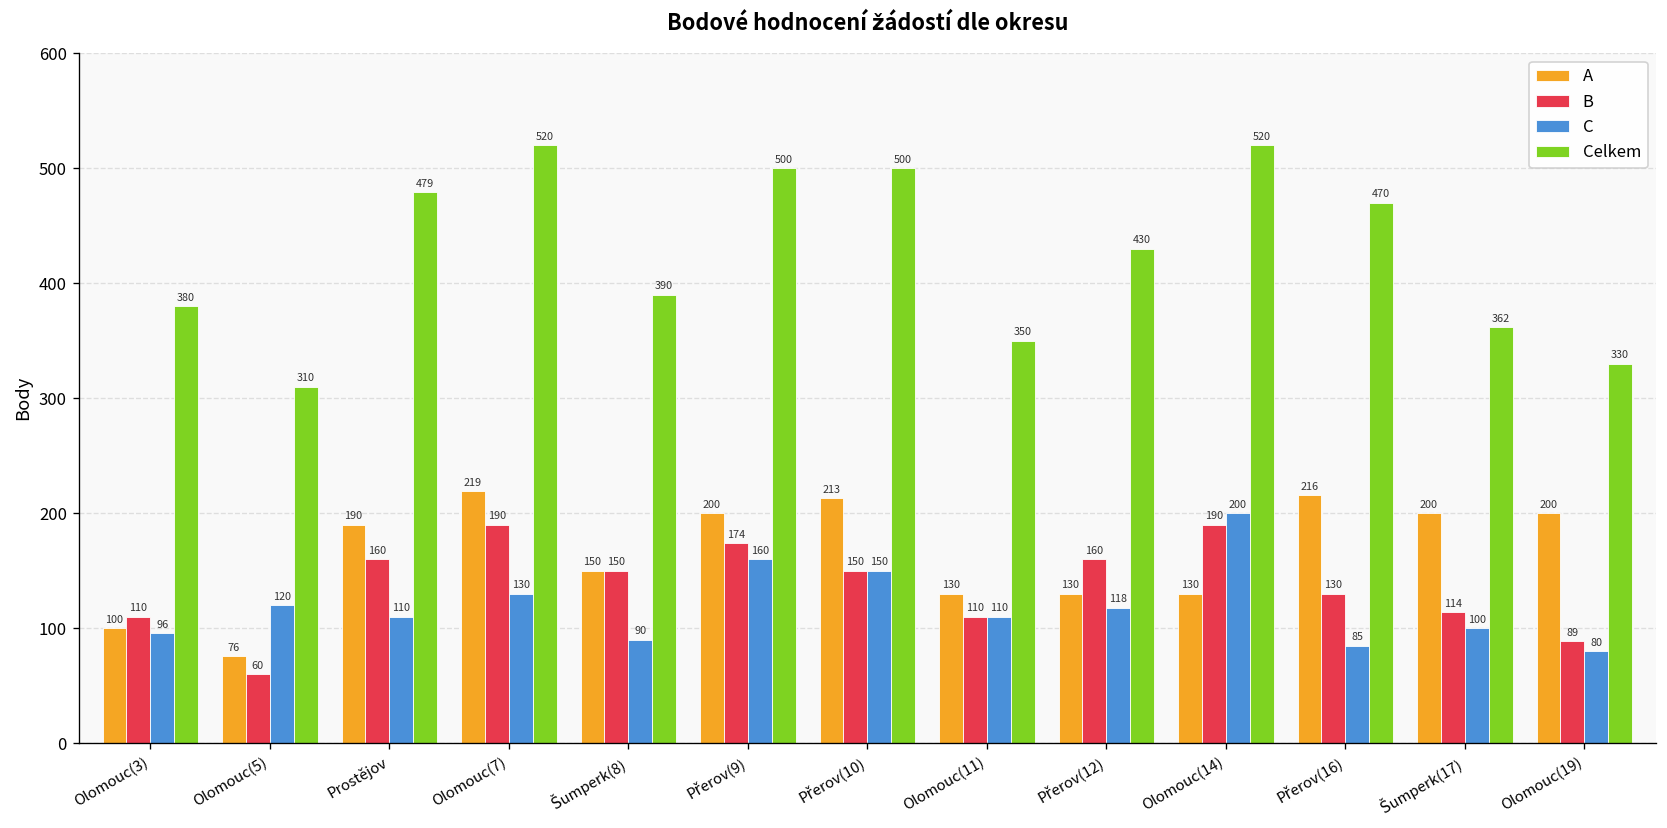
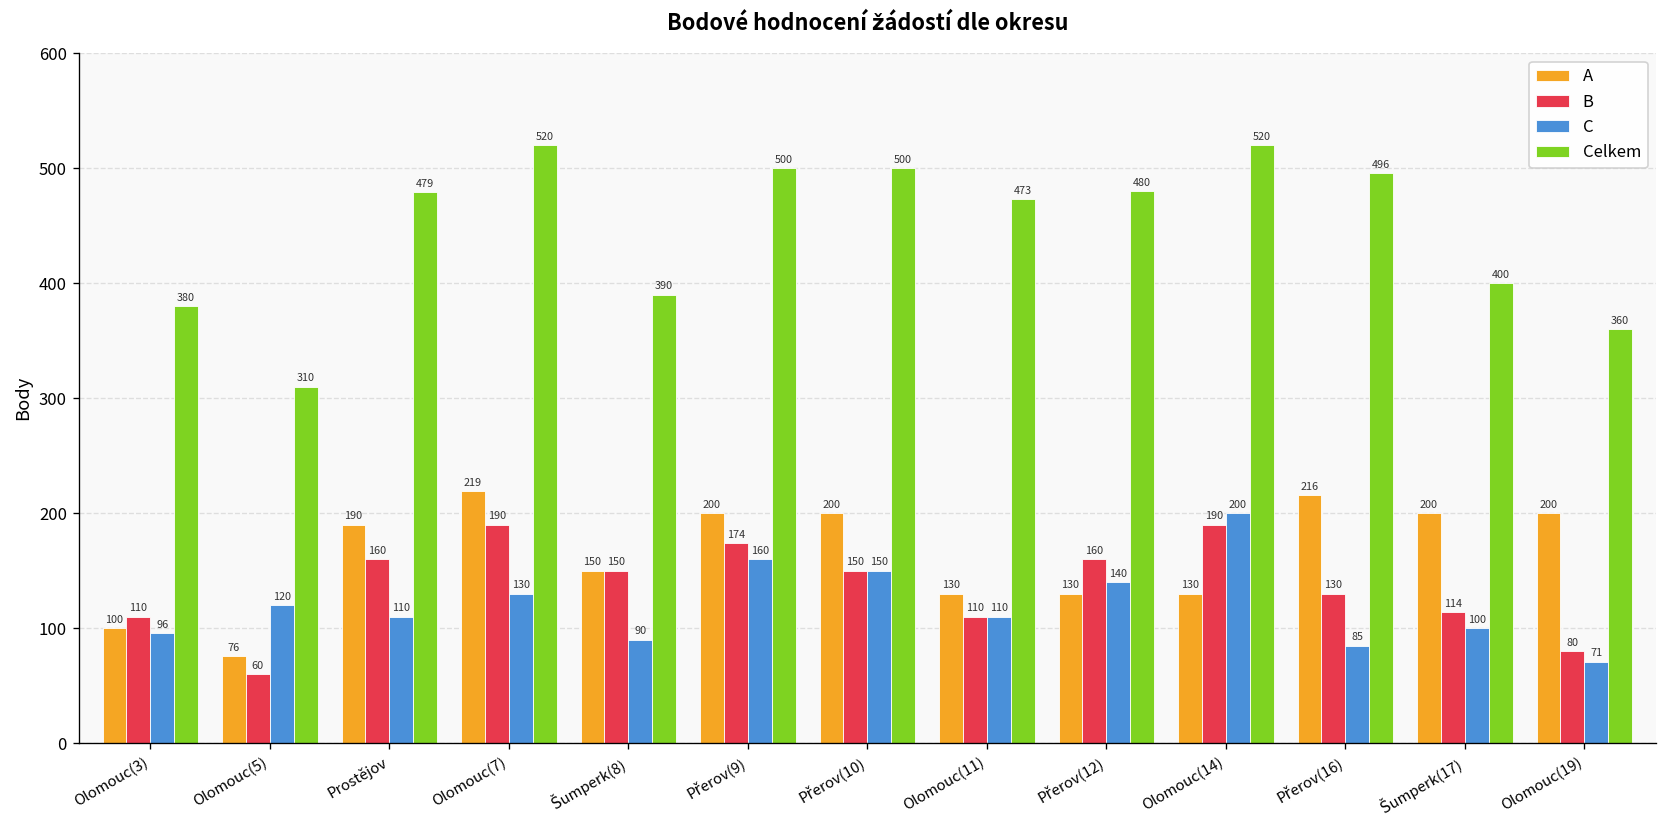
A, Přerov(10): 213 -> 200
Celkem, Olomouc(11): 350 -> 473
C, Přerov(12): 118 -> 140
Celkem, Přerov(12): 430 -> 480
Celkem, Přerov(16): 470 -> 496
Celkem, Šumperk(17): 362 -> 400
B, Olomouc(19): 89 -> 80
C, Olomouc(19): 80 -> 71
Celkem, Olomouc(19): 330 -> 360
